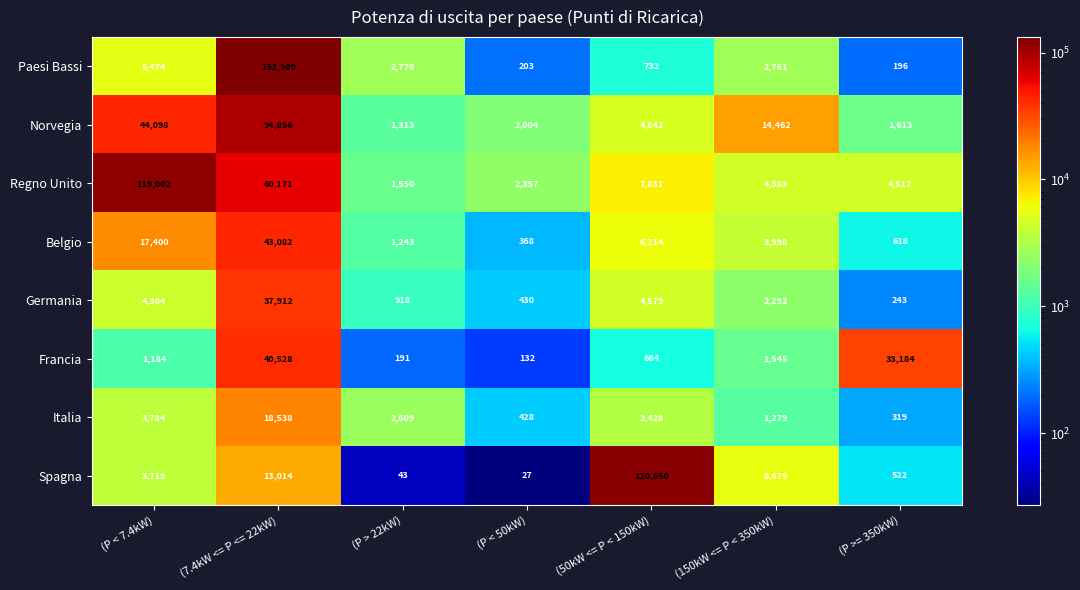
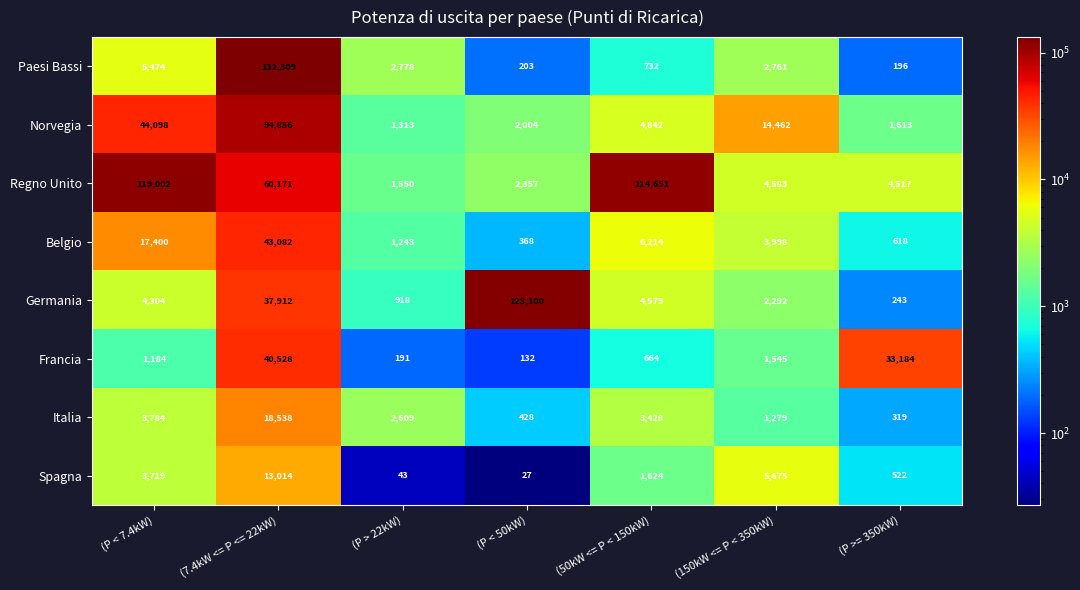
Regno Unito, (50kW <= P < 150kW): 7,031 -> 114,651
Germania, (P < 50kW): 430 -> 125,100
Spagna, (50kW <= P < 150kW): 120,650 -> 1,624
